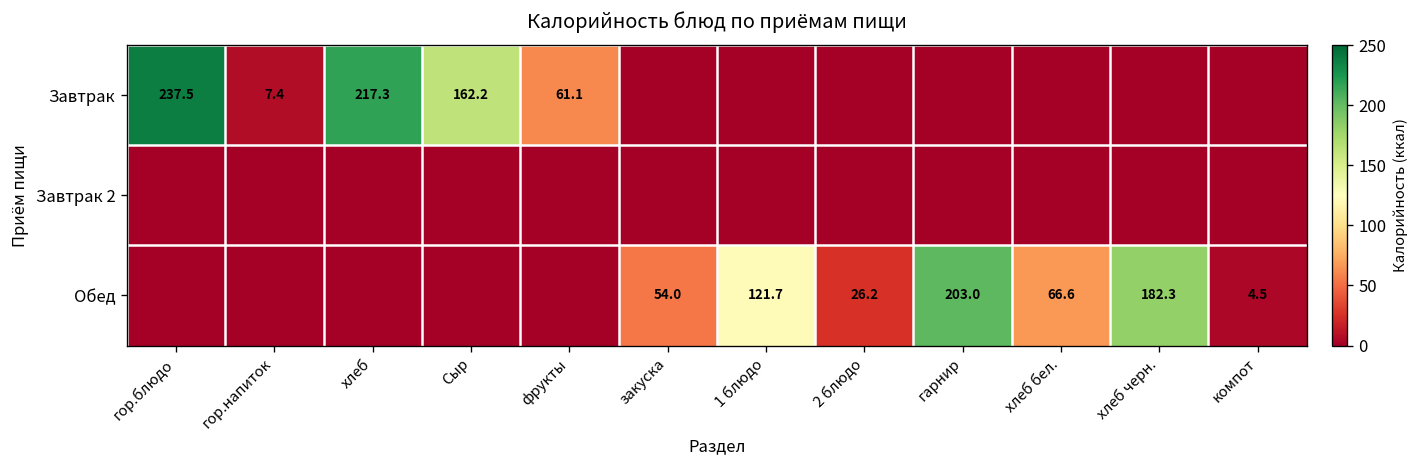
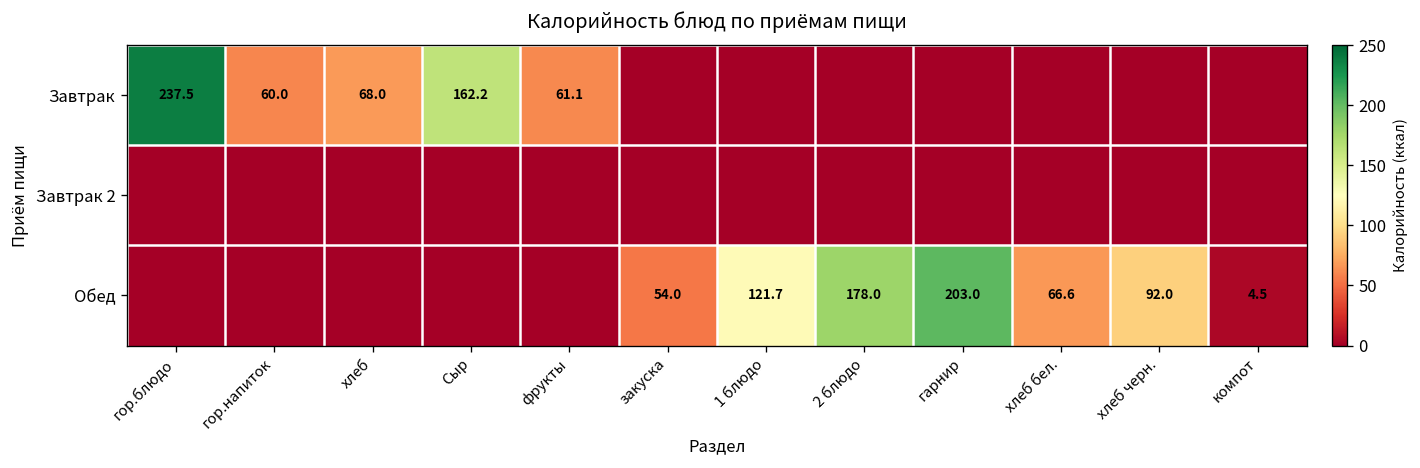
Завтрак, гор.напиток: 7.4 -> 60.0
Завтрак, хлеб: 217.3 -> 68.0
Обед, 2 блюдо: 26.2 -> 178.0
Обед, хлеб черн.: 182.3 -> 92.0
